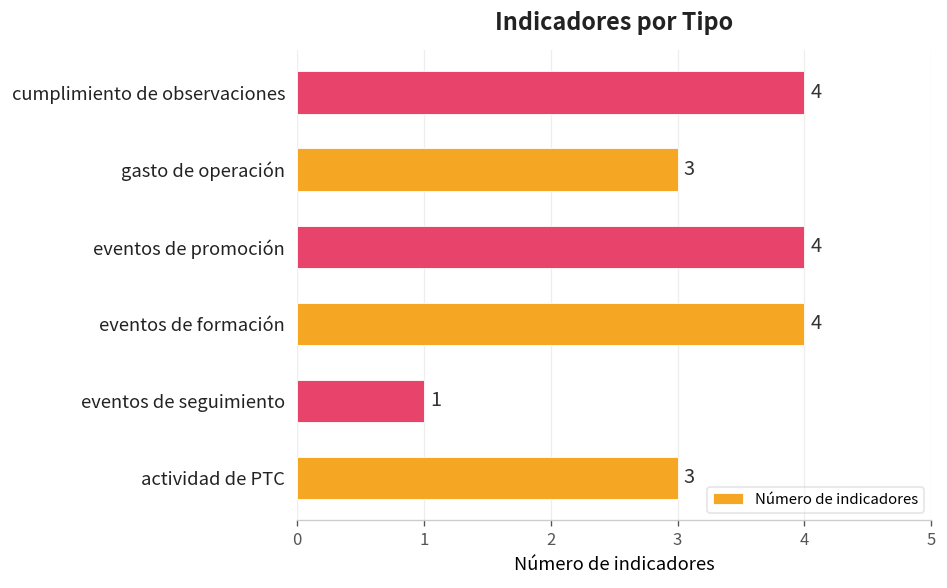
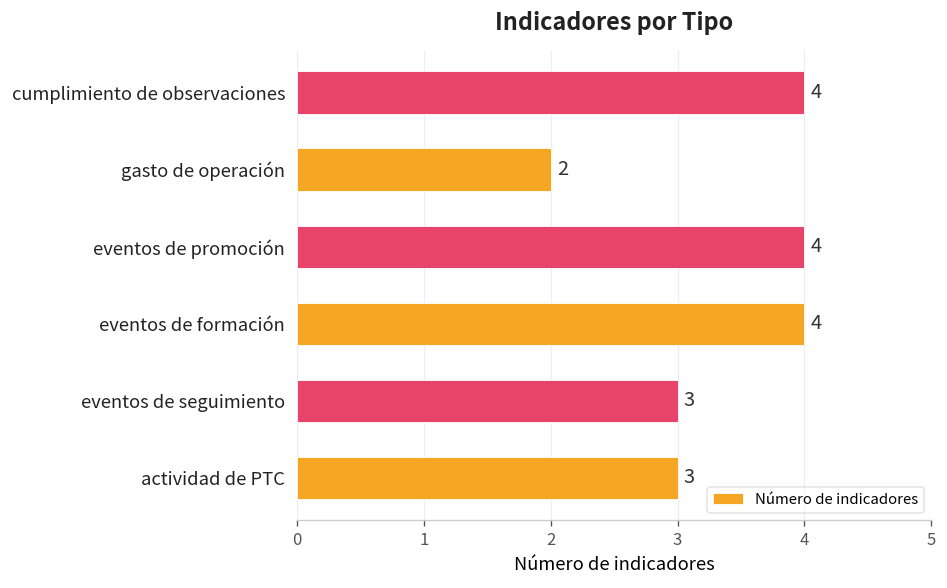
gasto de operación: 3 -> 2
eventos de seguimiento: 1 -> 3
